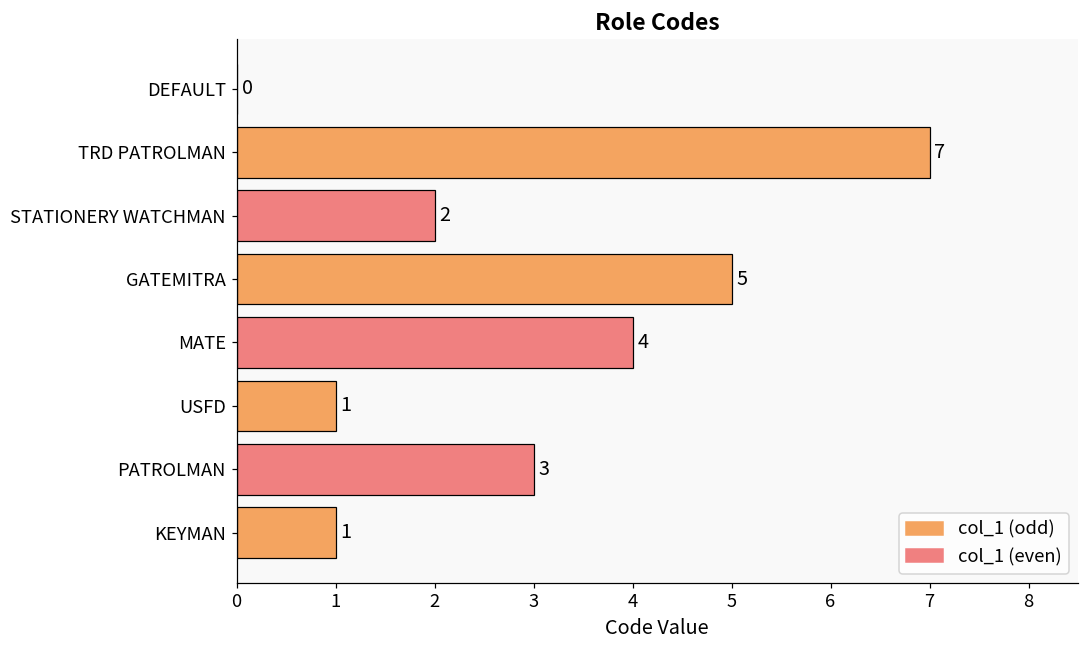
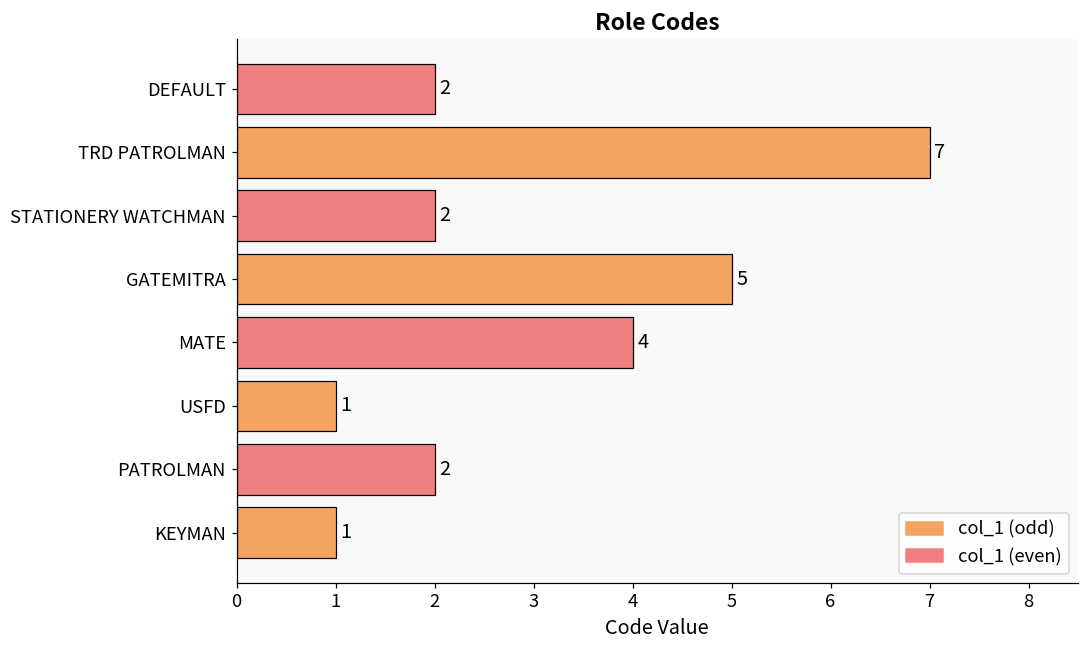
DEFAULT: 0 -> 2
PATROLMAN: 3 -> 2
